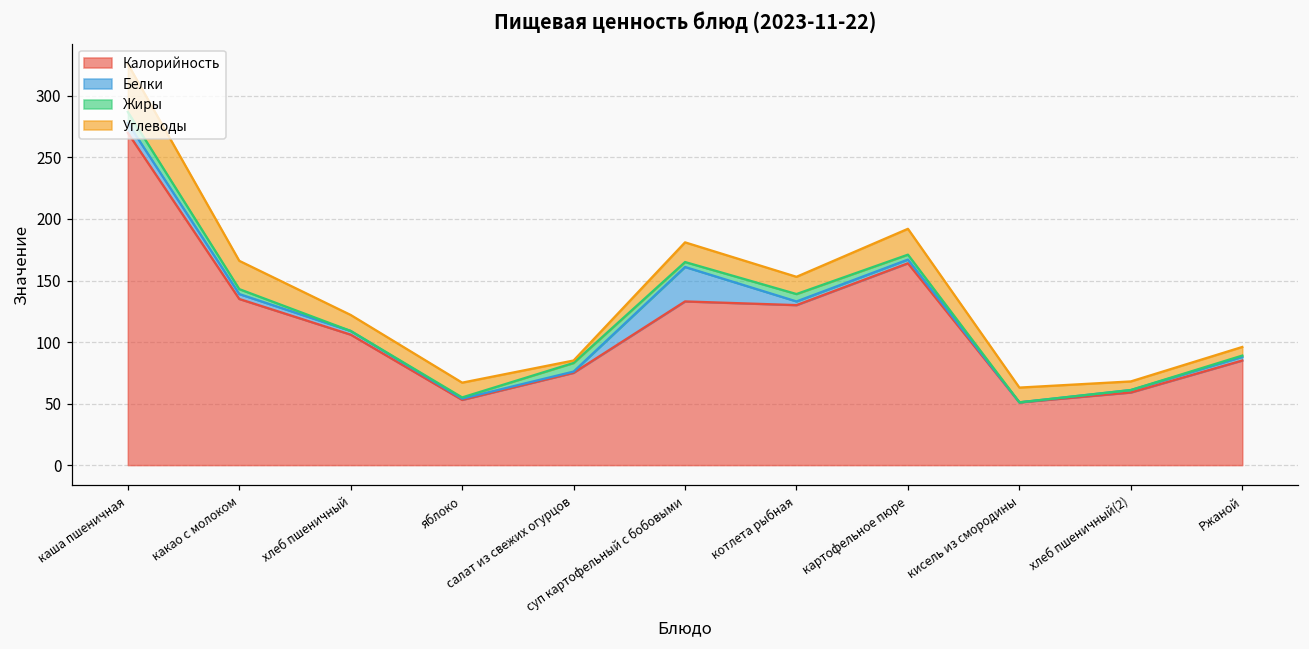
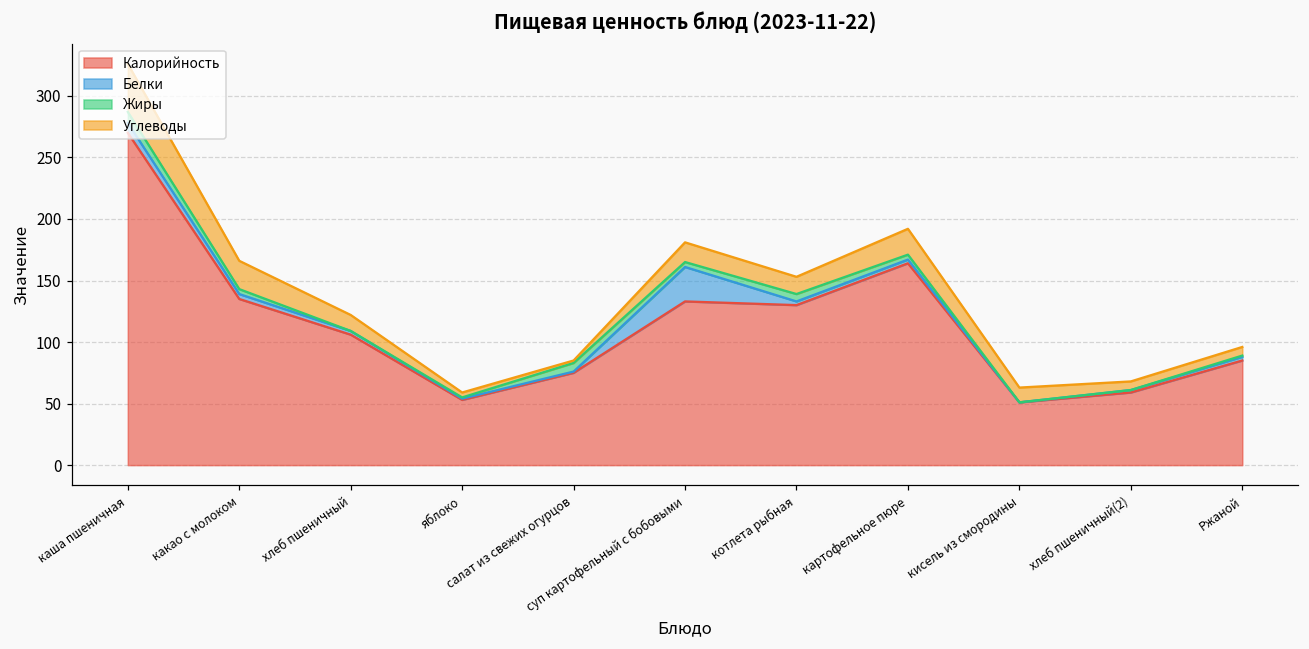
Углеводы, яблоко: 12 -> 4
